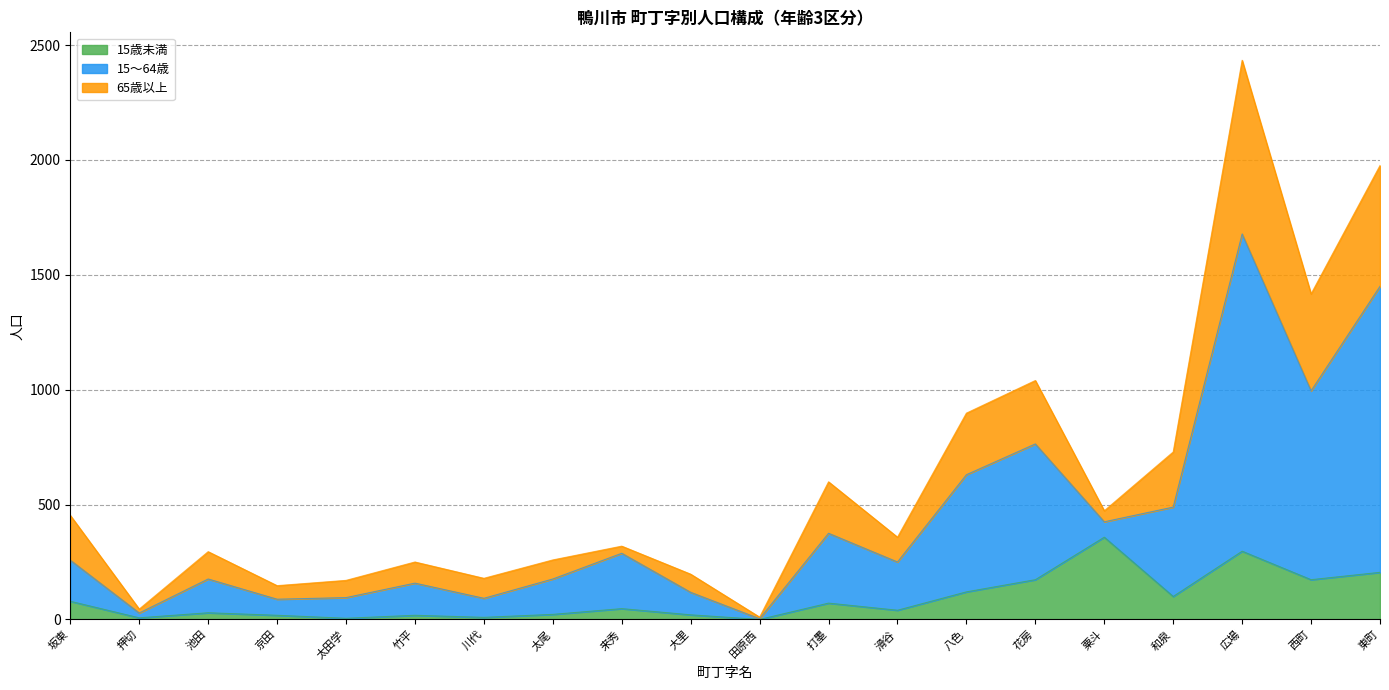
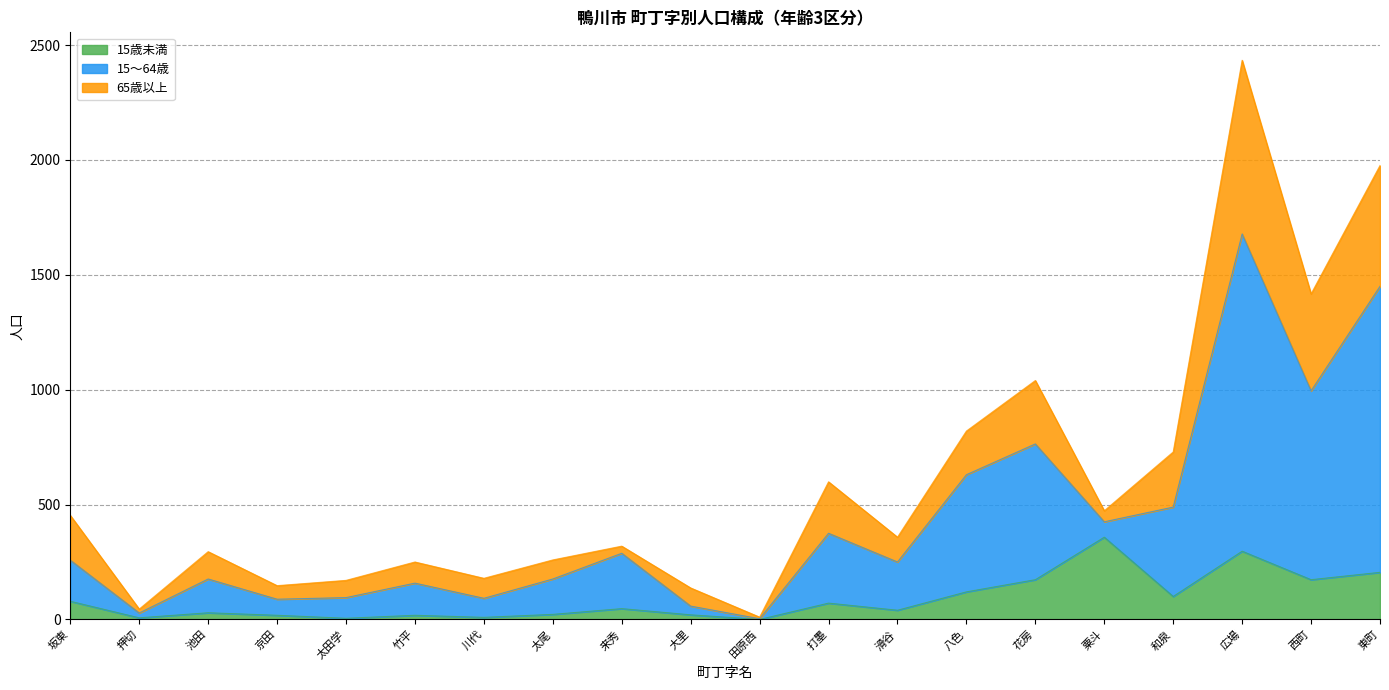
15～64歳, 大里: 100 -> 40
65歳以上, 八色: 270 -> 190
